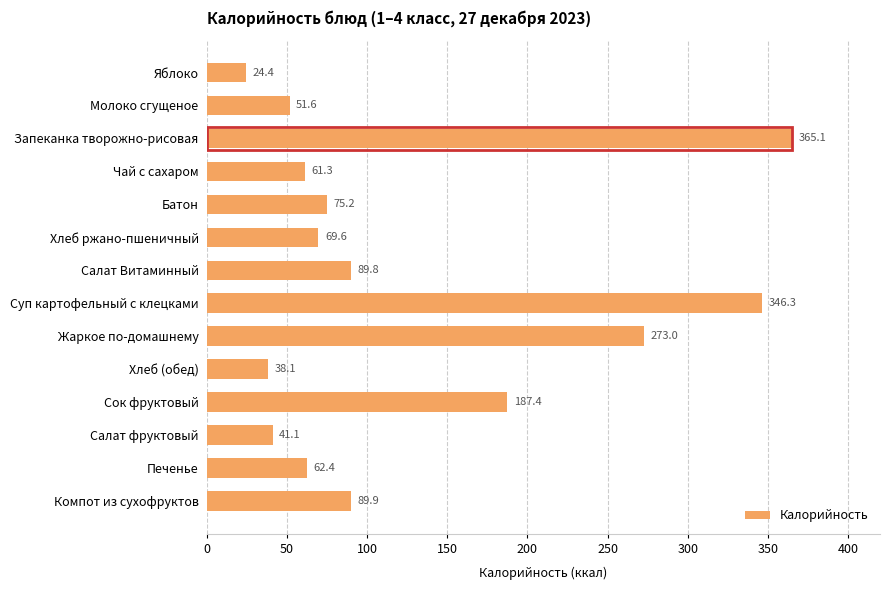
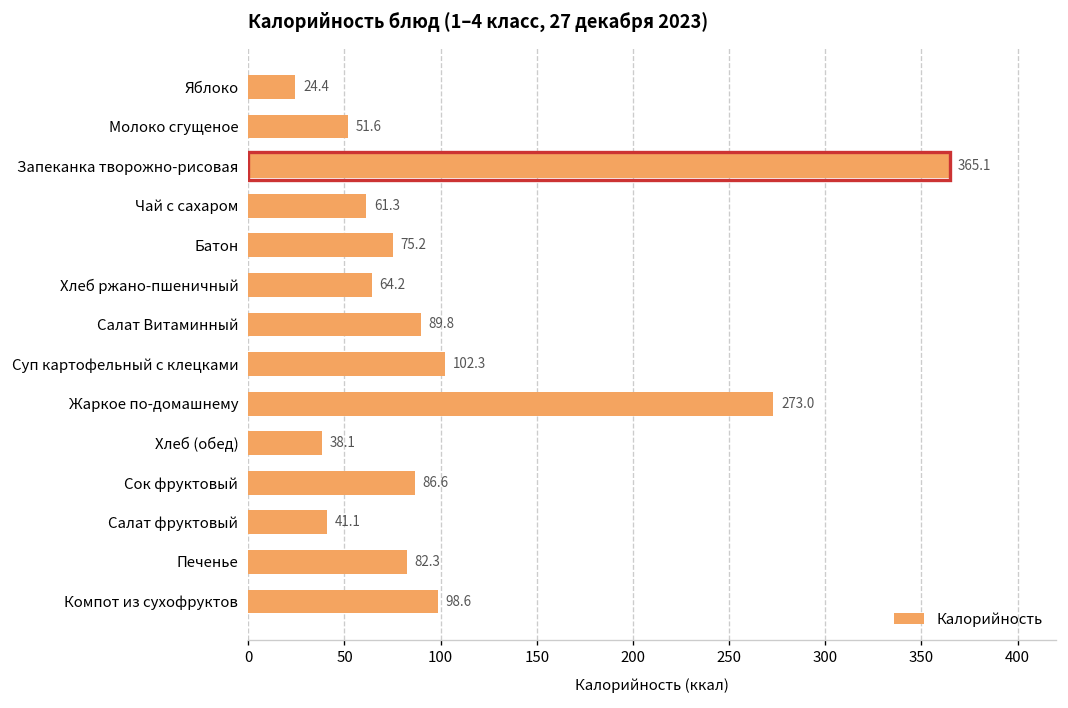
Хлеб ржано-пшеничный: 69.6 -> 64.2
Суп картофельный с клецками: 346.3 -> 102.3
Сок фруктовый: 187.4 -> 86.6
Печенье: 62.4 -> 82.3
Компот из сухофруктов: 89.9 -> 98.6
